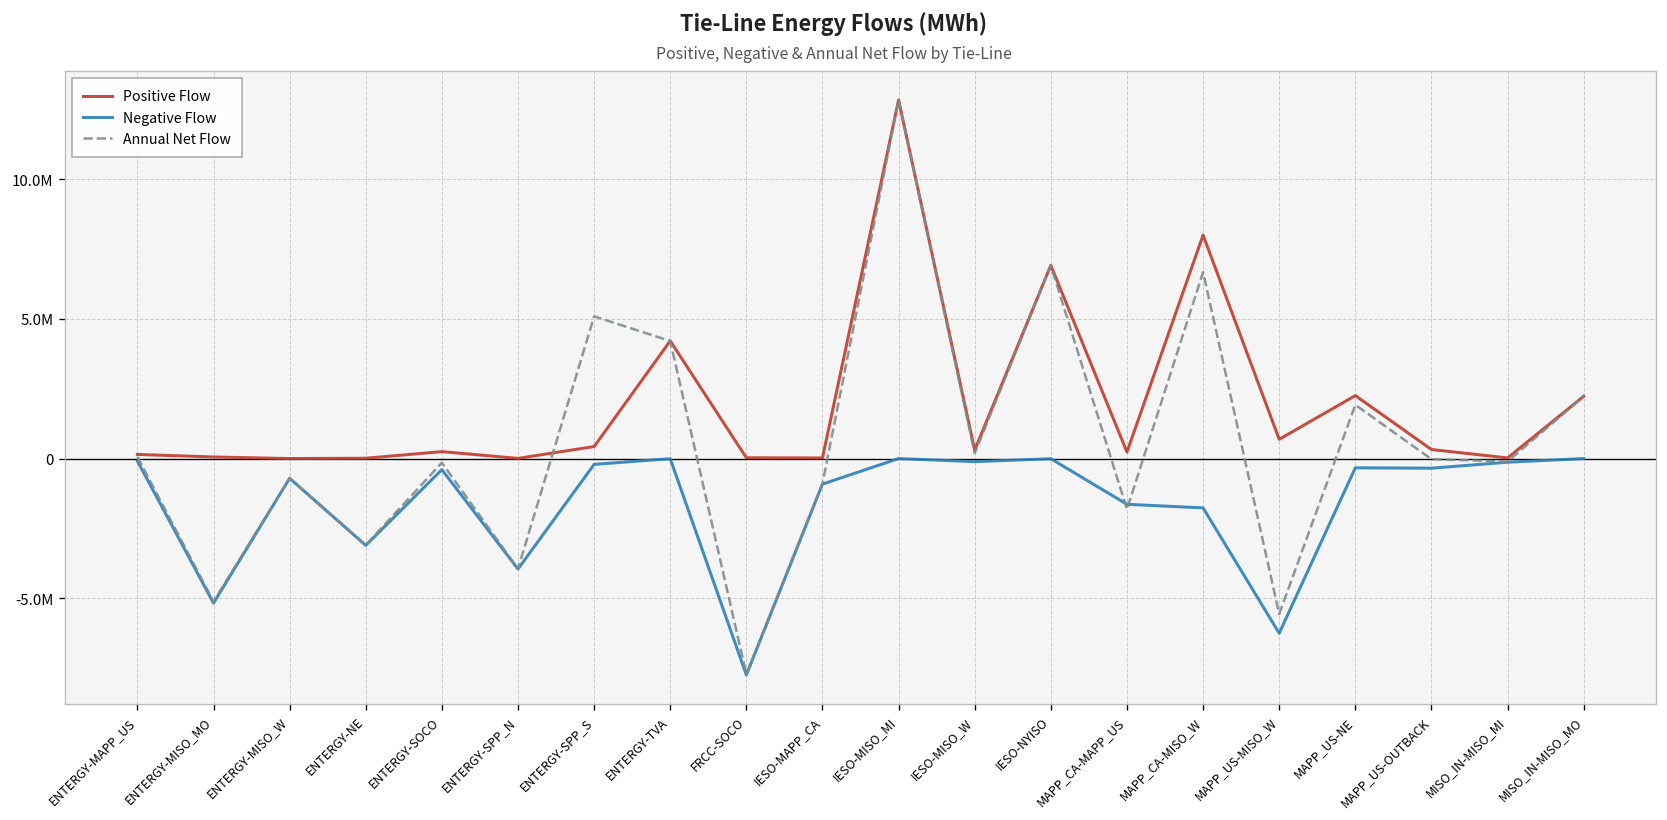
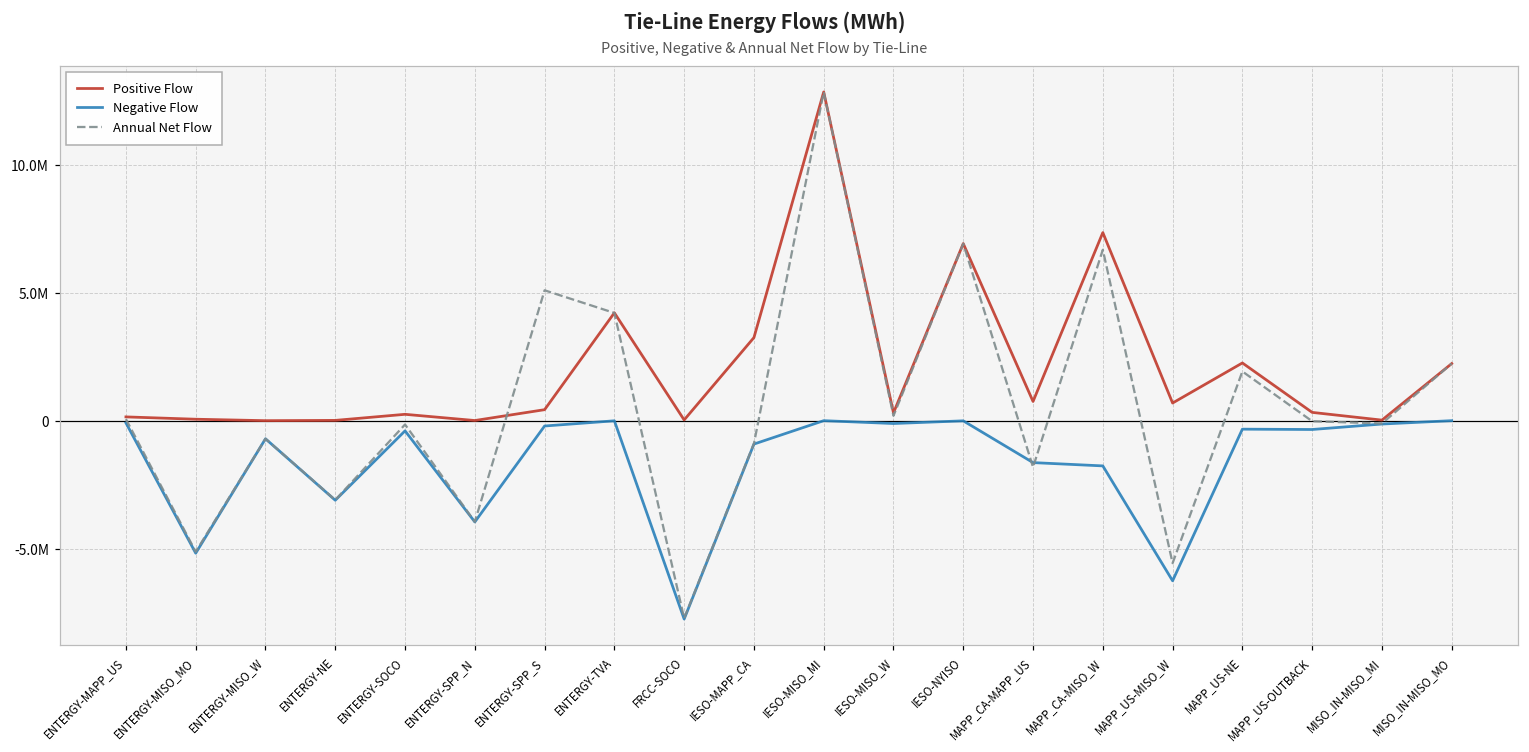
Positive Flow, IESO-MAPP_CA: 0 -> 3200000
Positive Flow, MAPP_CA-MAPP_US: 200000 -> 800000
Positive Flow, MAPP_CA-MISO_W: 8000000 -> 7300000
